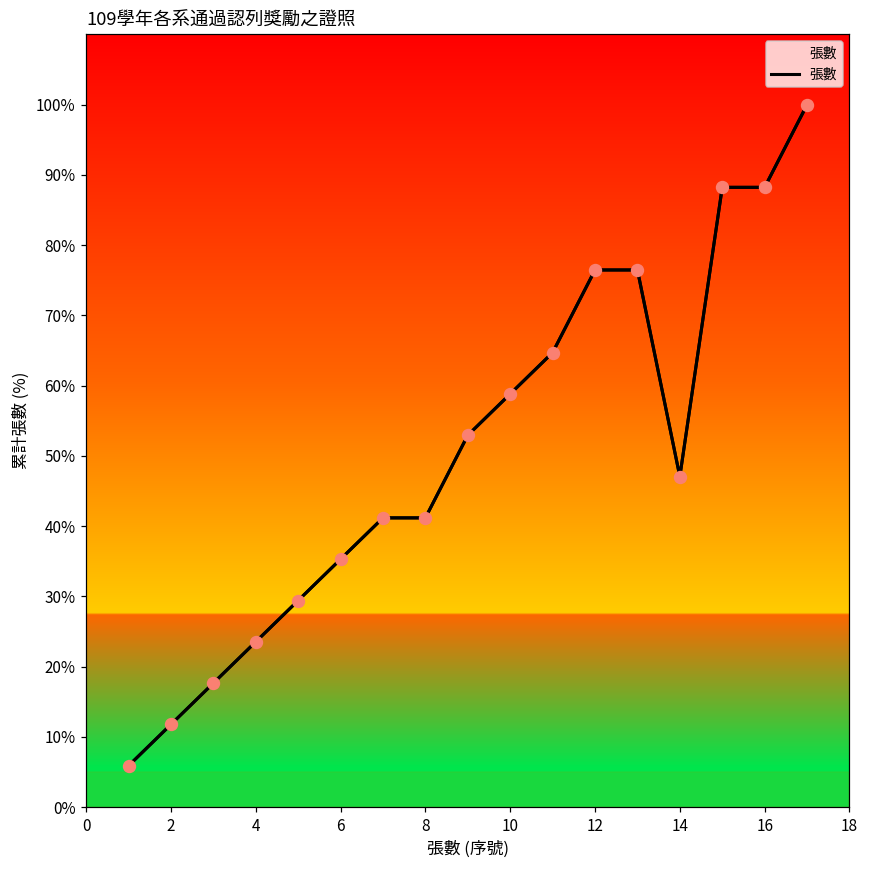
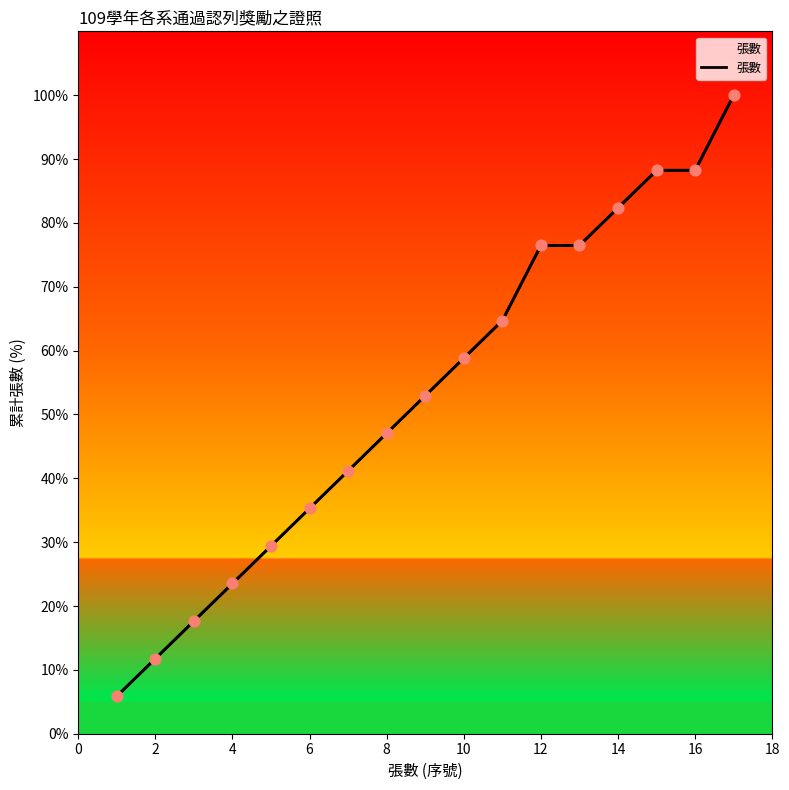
8: 41% -> 47%
14: 47% -> 82%
